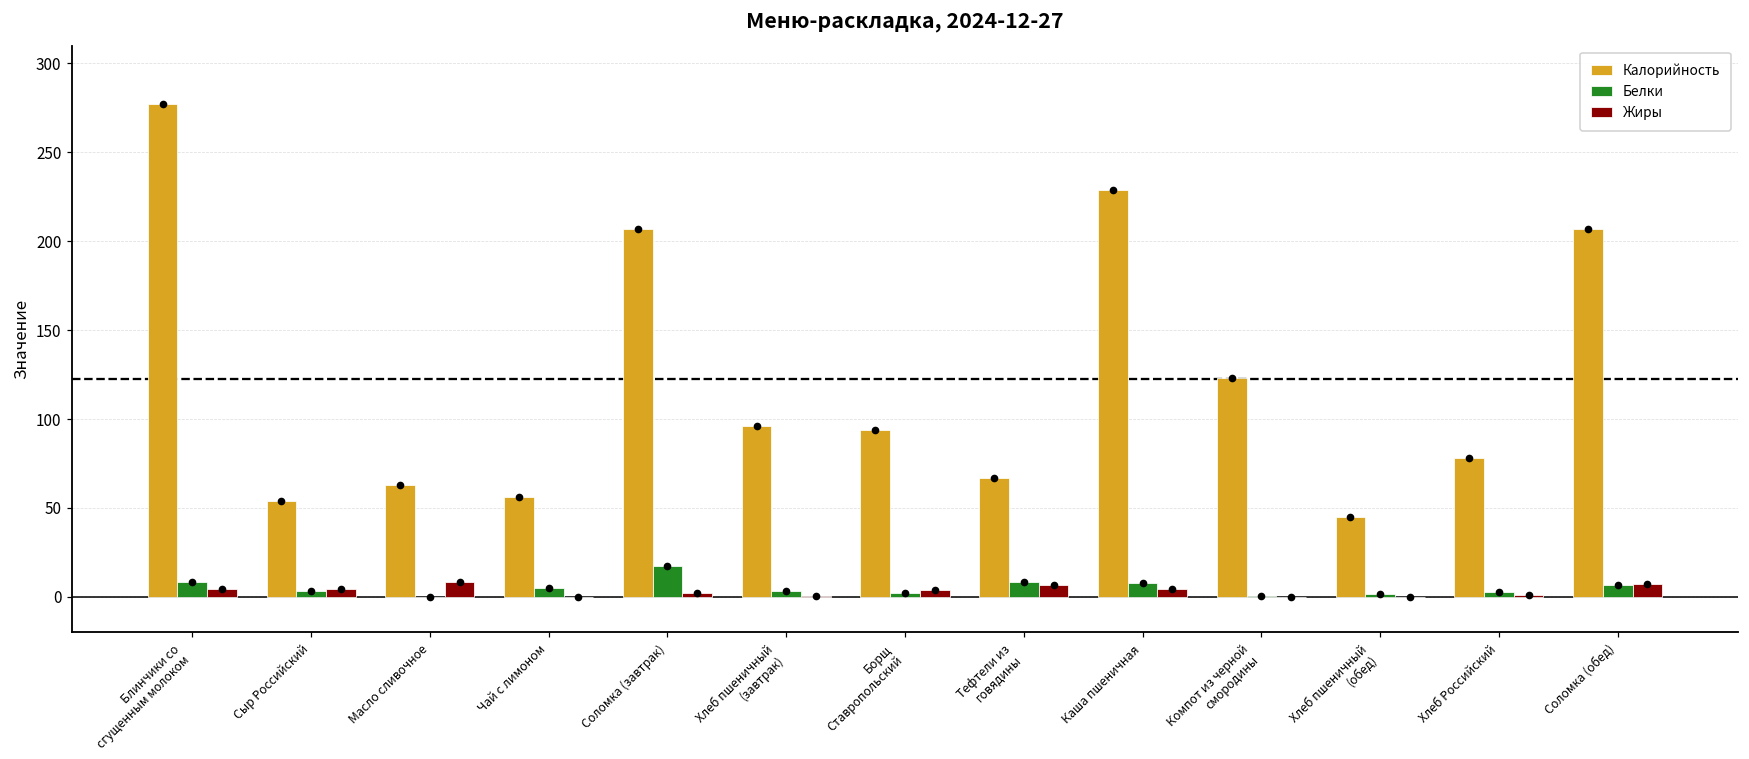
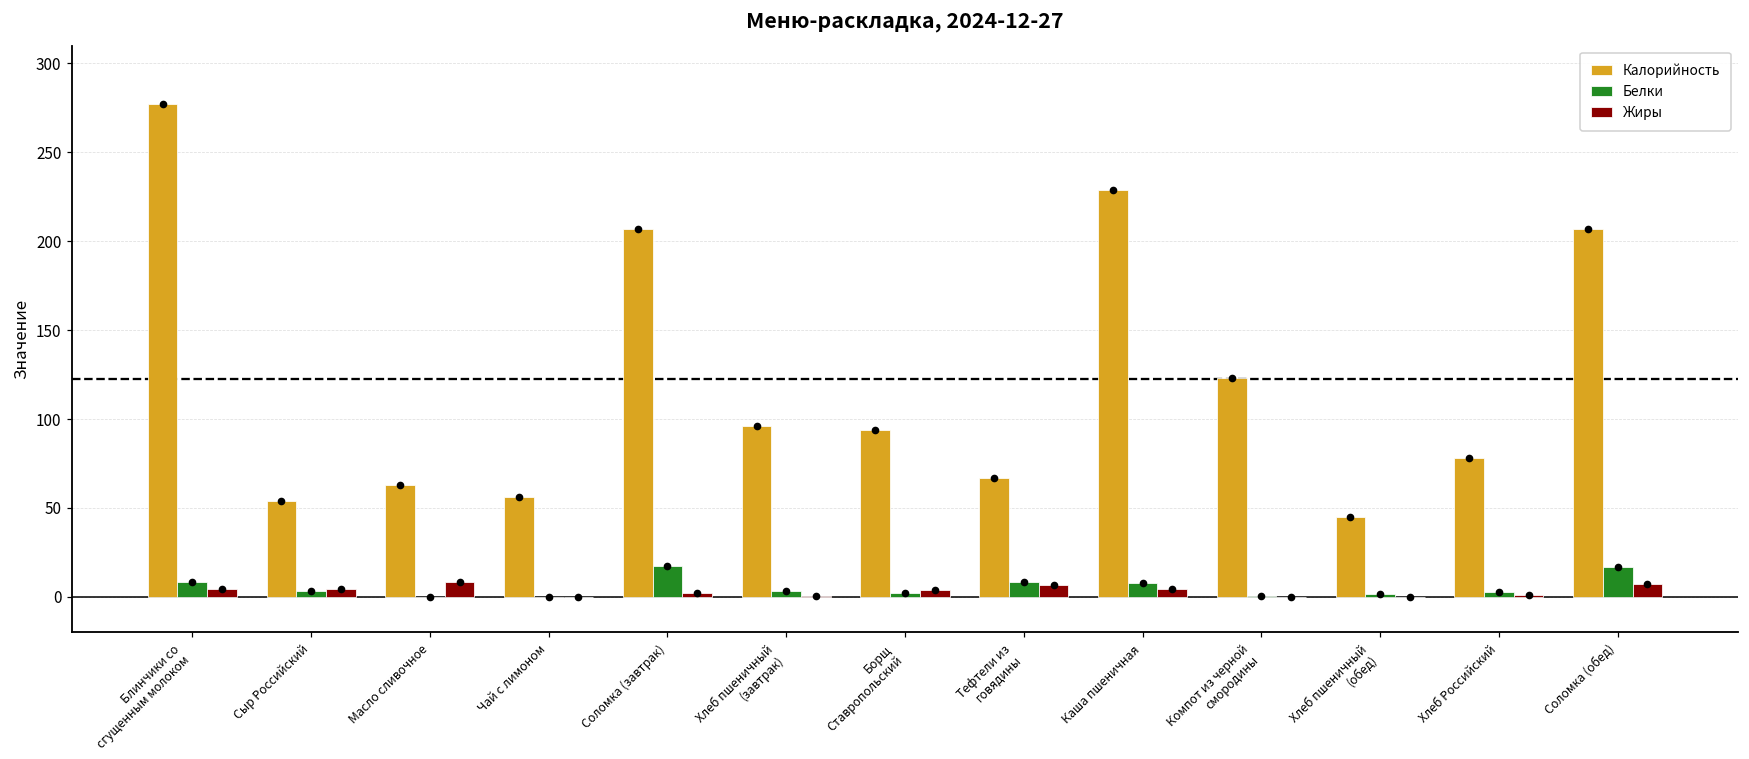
Белки, Чай с лимоном: 5 -> 0
Белки, Соломка (обед): 7 -> 17
